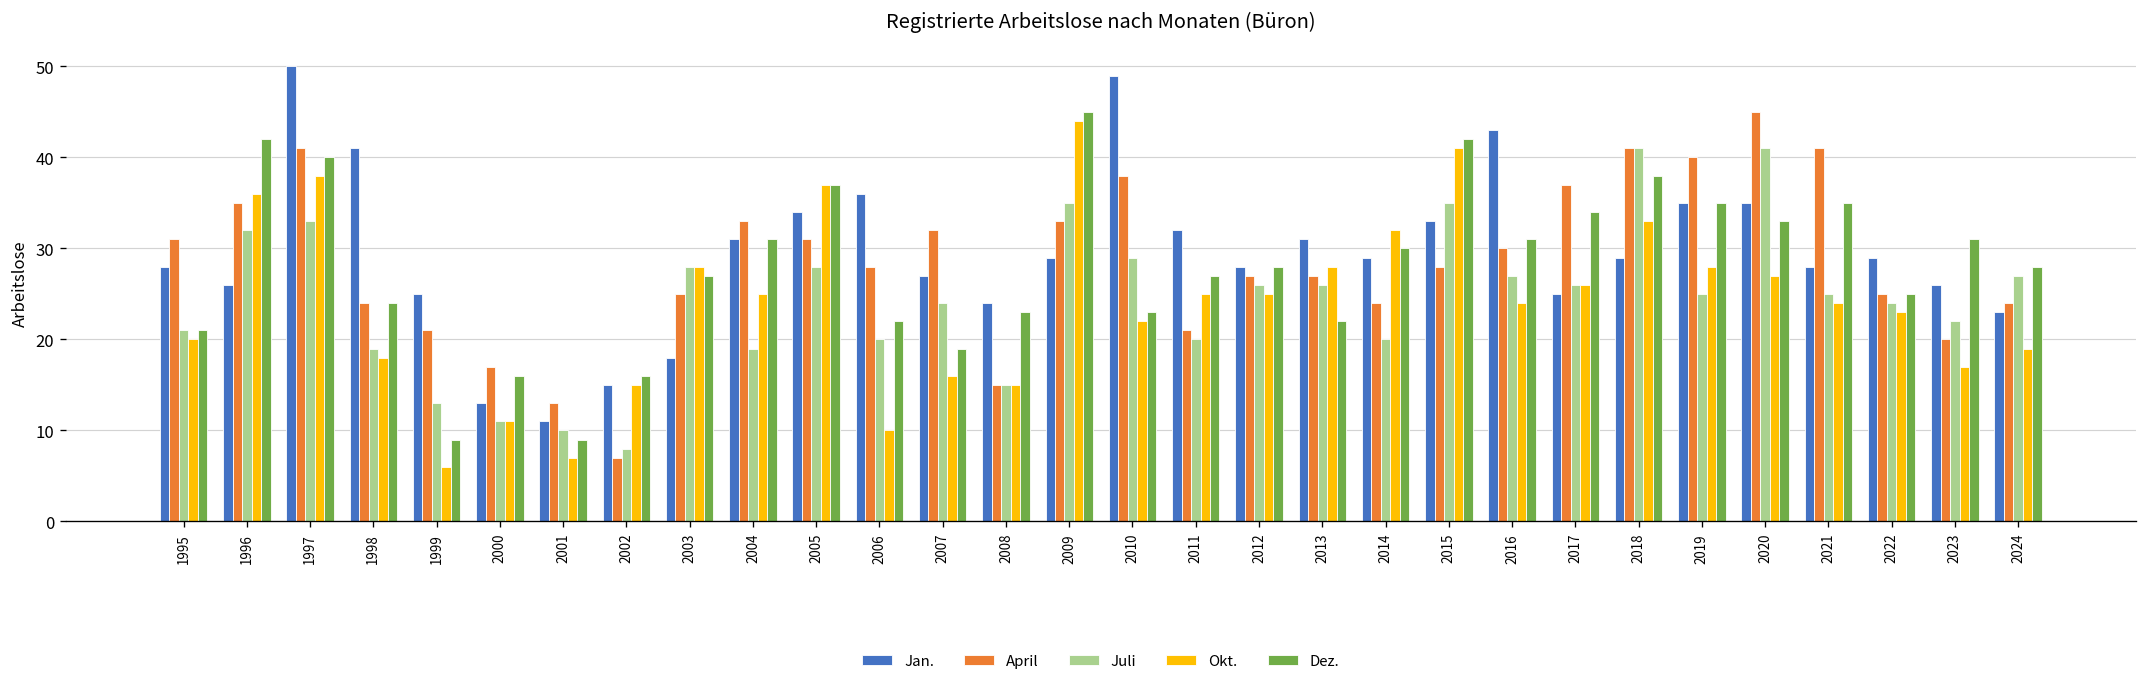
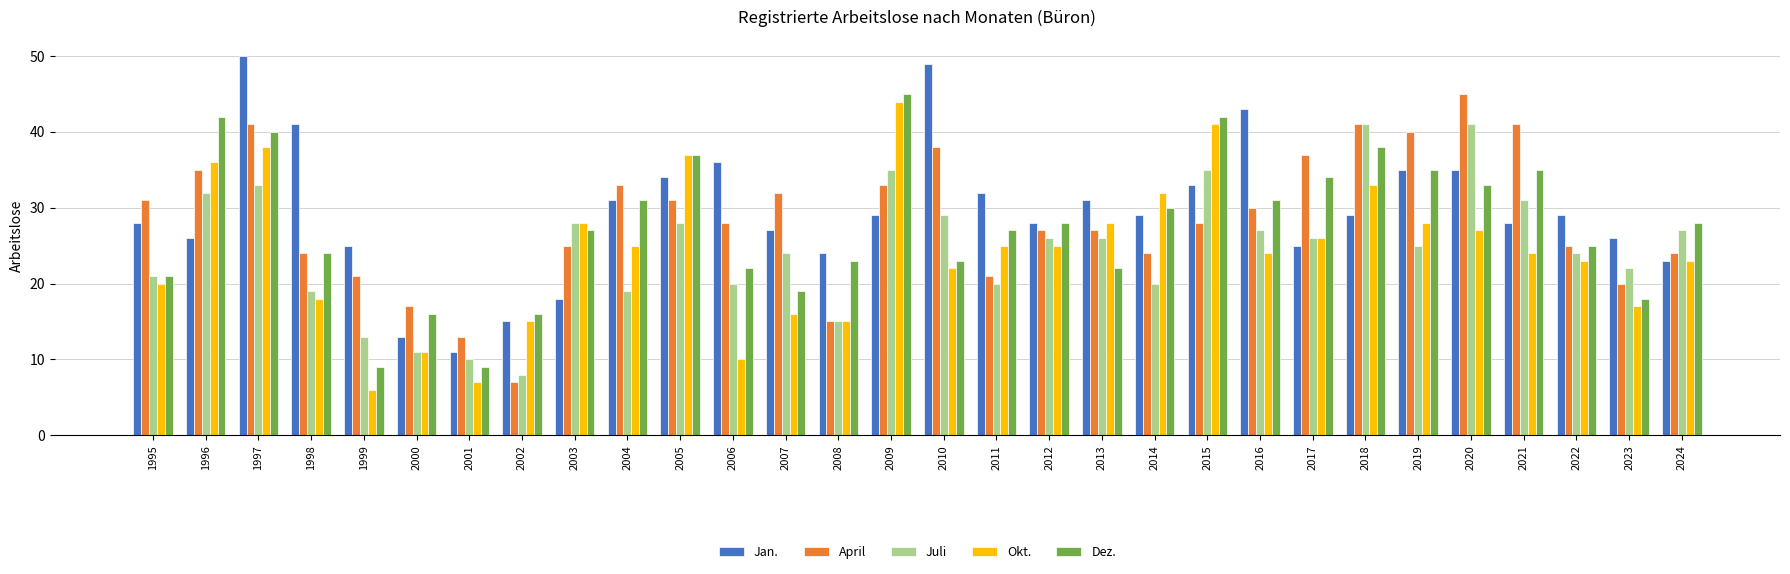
Juli, 2021: 25 -> 31
Dez., 2023: 31 -> 18
Okt., 2024: 19 -> 23
